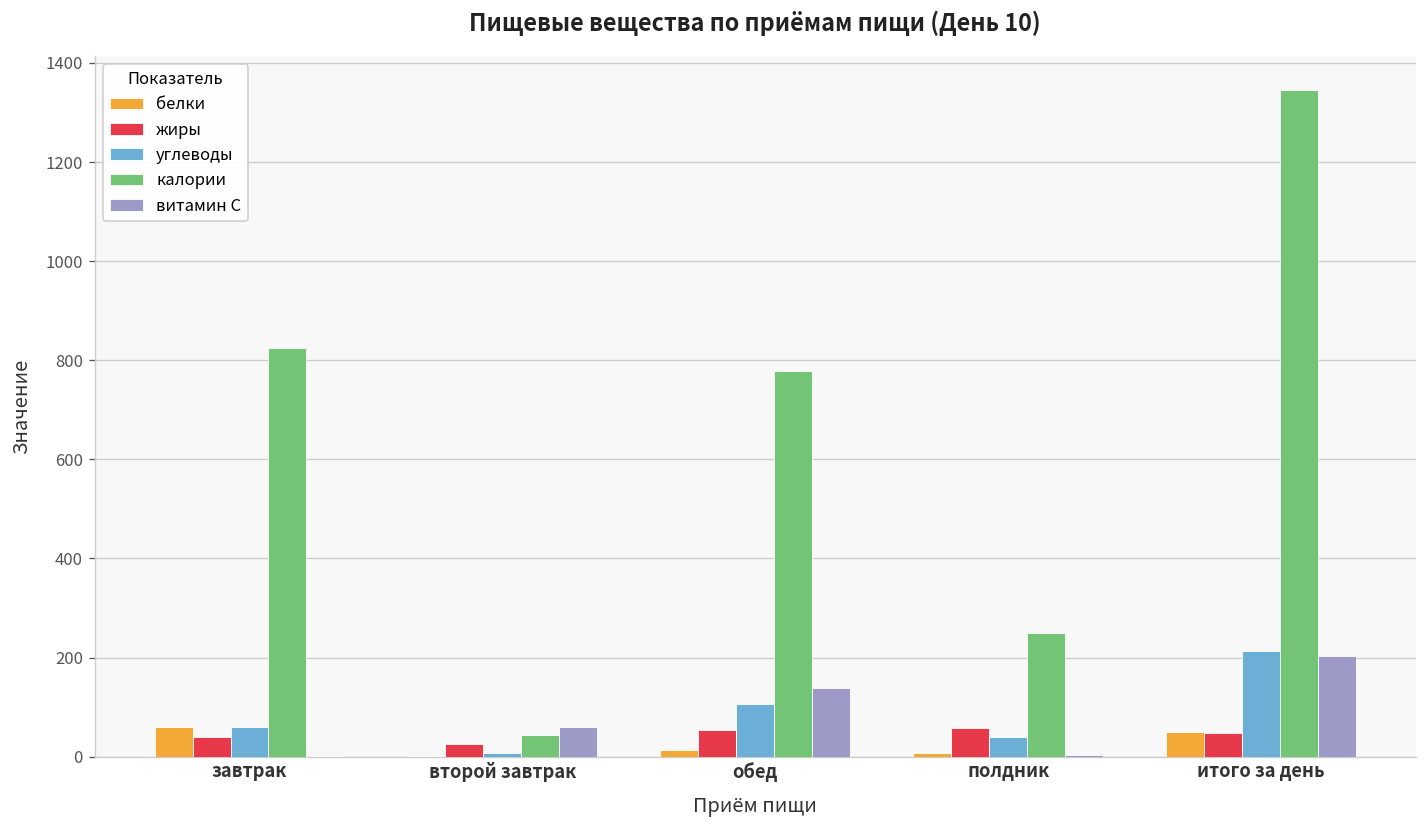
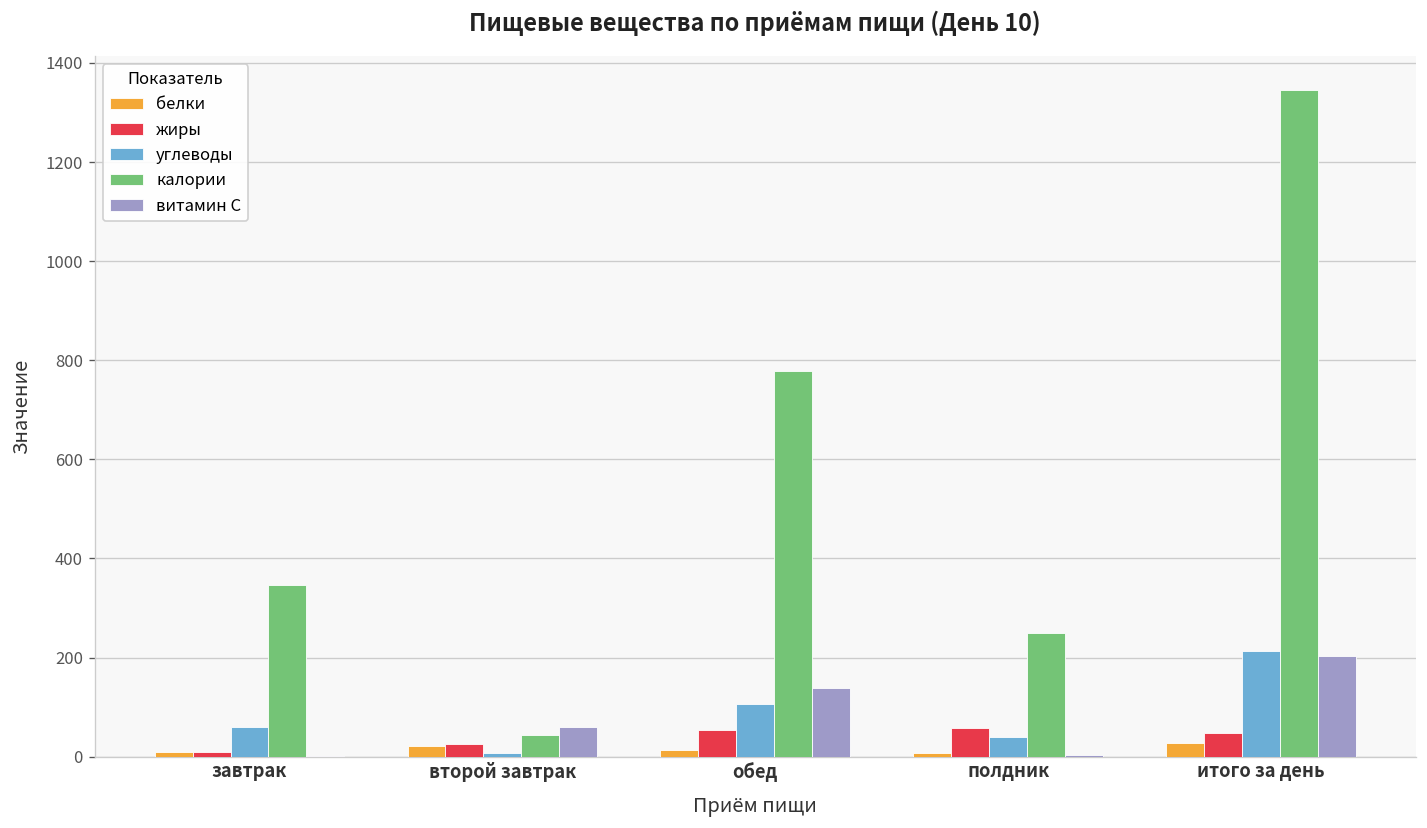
белки, завтрак: 60 -> 10
жиры, завтрак: 40 -> 10
калории, завтрак: 820 -> 350
белки, второй завтрак: 0 -> 20
белки, итого за день: 50 -> 30
